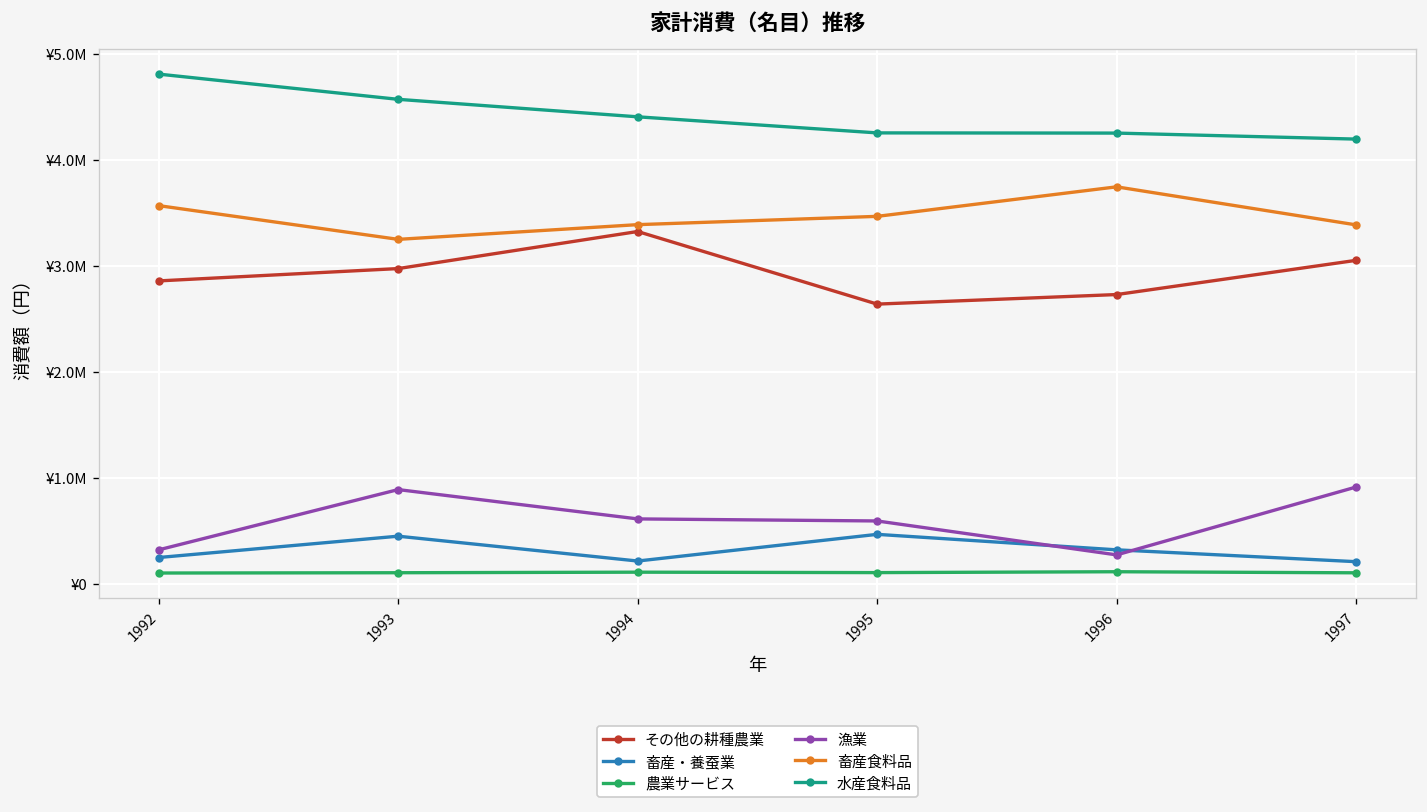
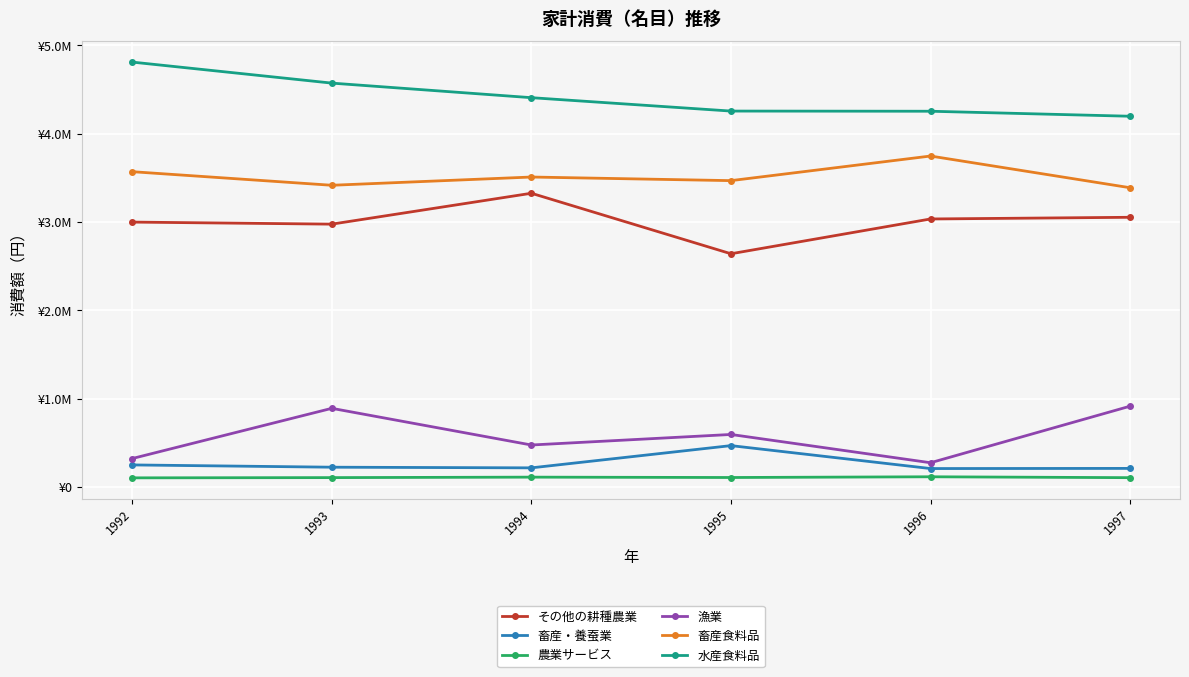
その他の耕種農業, 1992: ¥2900000 -> ¥3000000
畜産・養蚕業, 1993: ¥400000 -> ¥200000
畜産食料品, 1993: ¥3200000 -> ¥3400000
漁業, 1994: ¥600000 -> ¥500000
畜産食料品, 1994: ¥3400000 -> ¥3500000
その他の耕種農業, 1996: ¥2700000 -> ¥3000000
畜産・養蚕業, 1996: ¥300000 -> ¥200000
